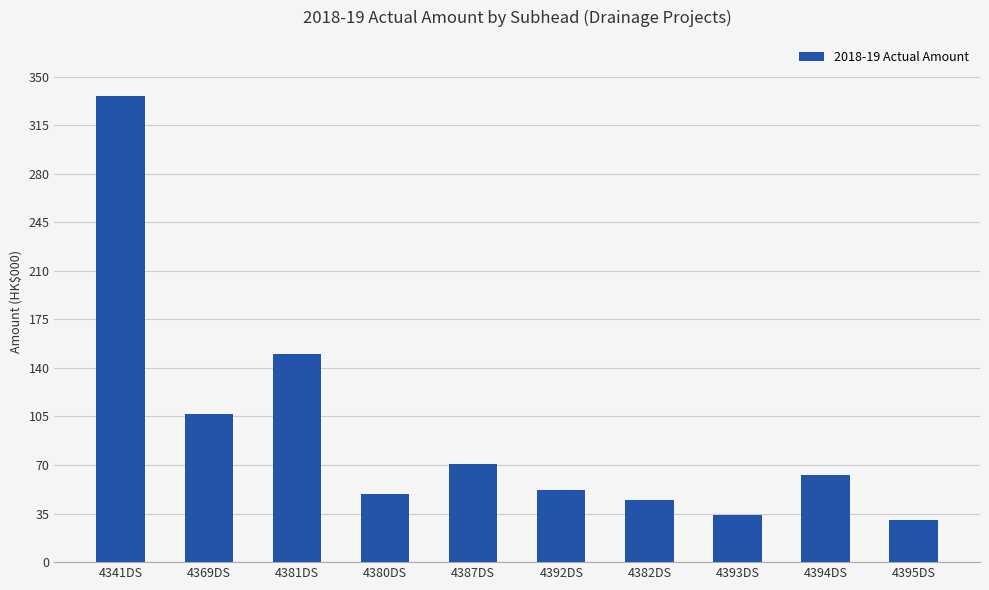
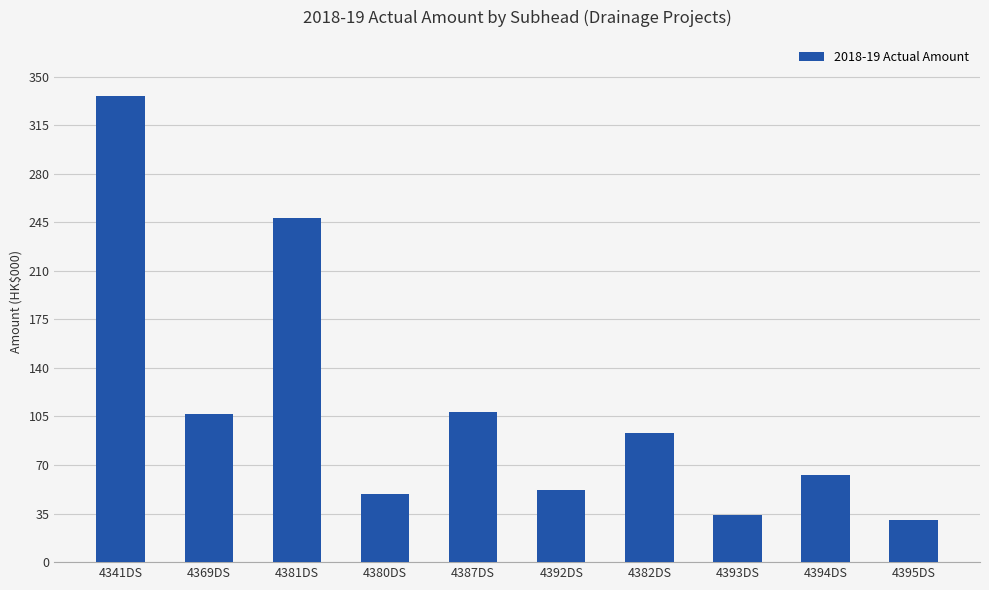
4381DS: 150 -> 248
4387DS: 71 -> 108
4382DS: 45 -> 93
